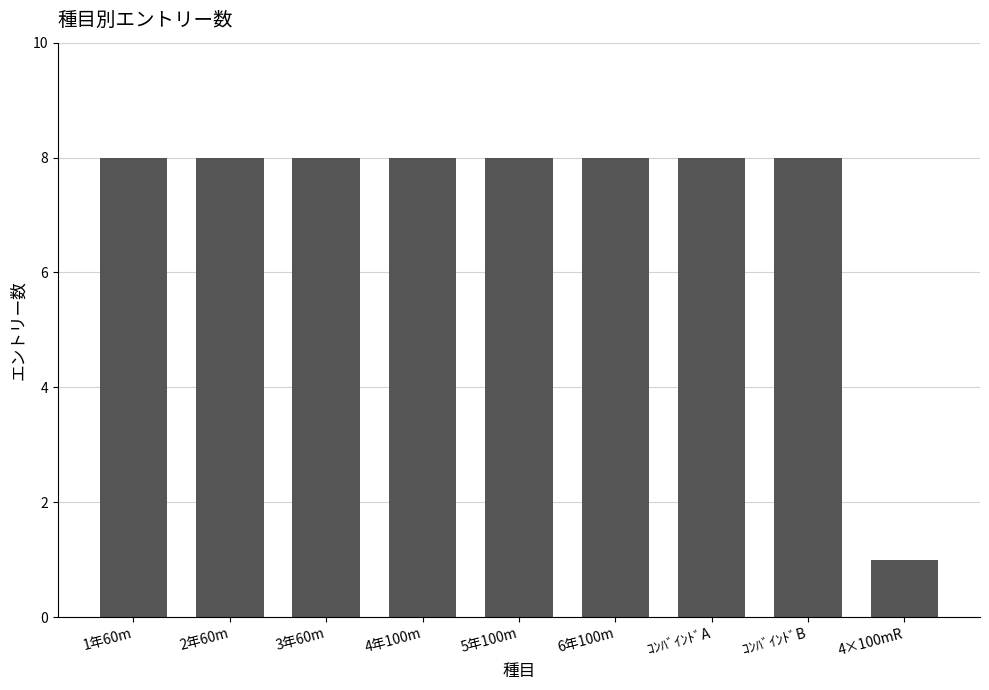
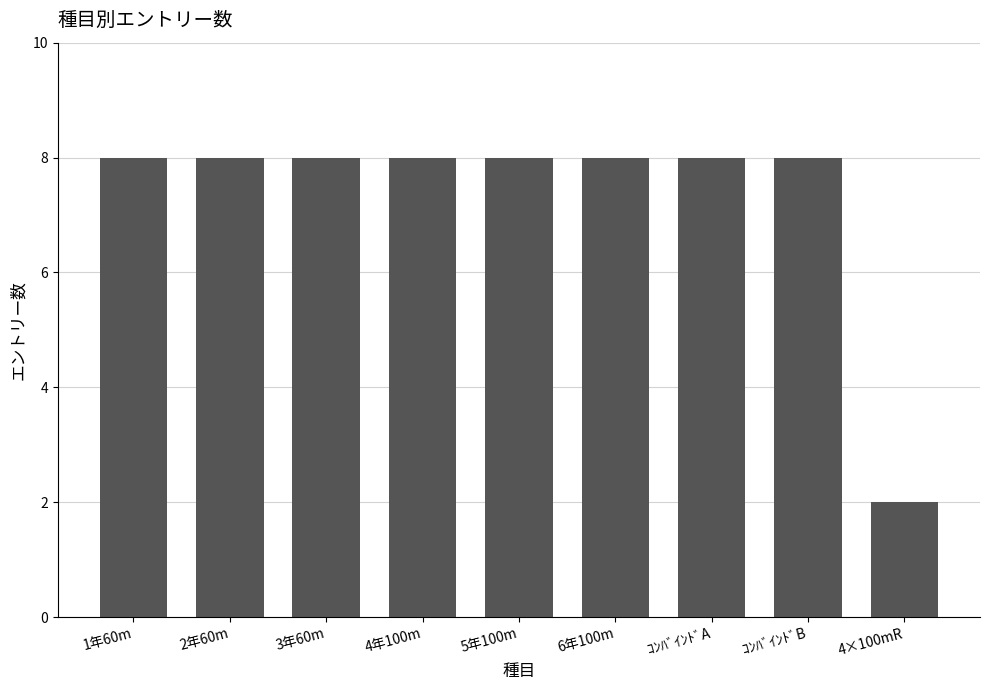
4×100mR: 1 -> 2
